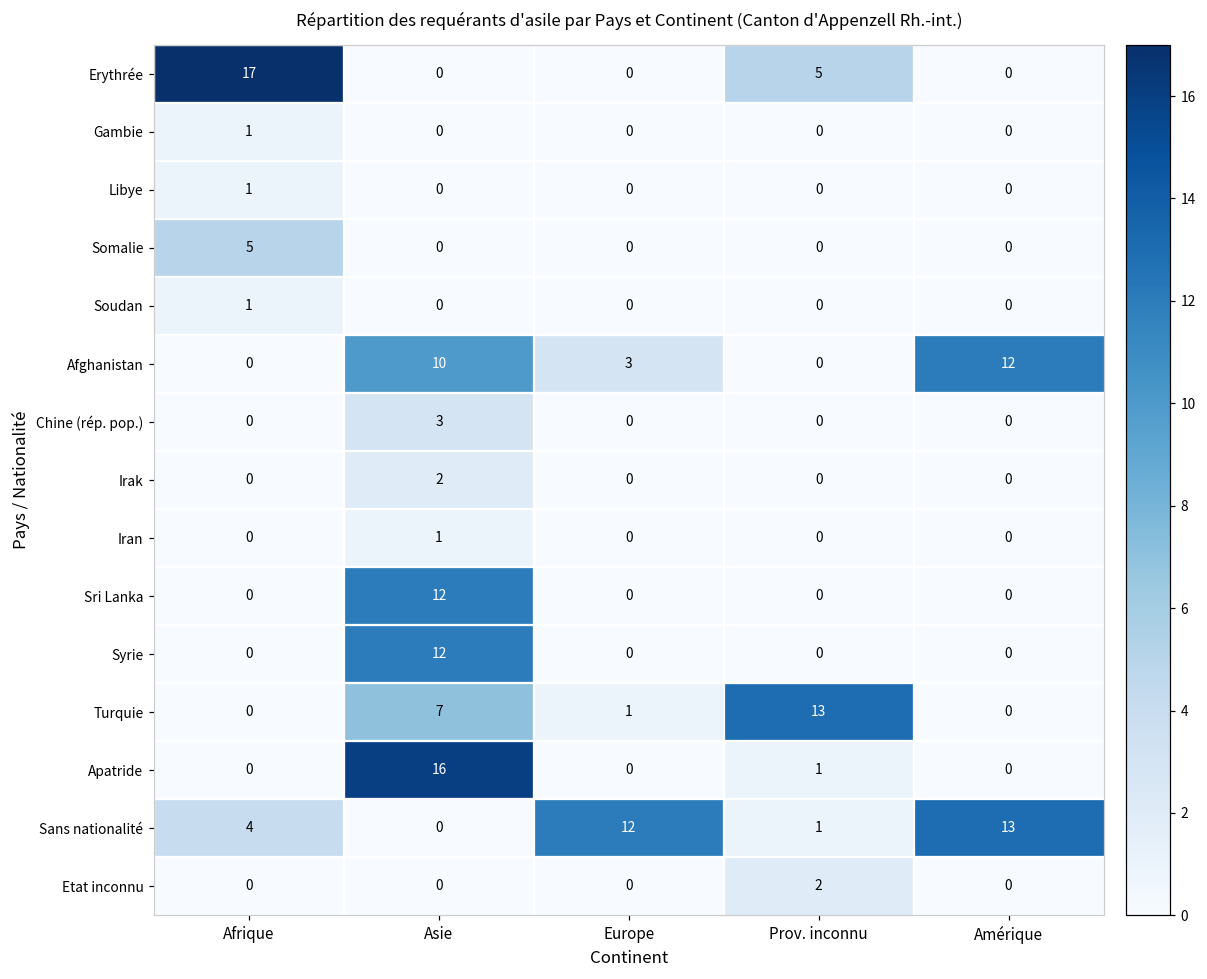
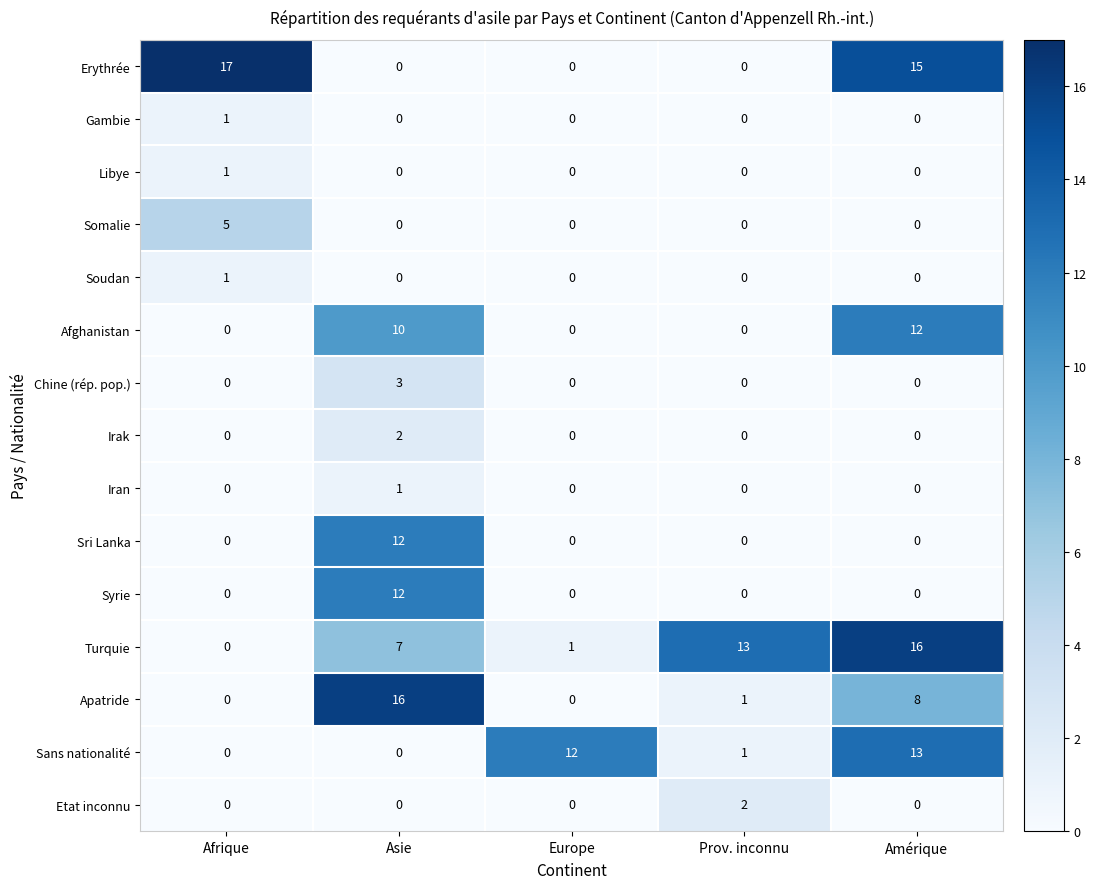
Erythrée, Prov. inconnu: 5 -> 0
Erythrée, Amérique: 0 -> 15
Afghanistan, Europe: 3 -> 0
Turquie, Amérique: 0 -> 16
Apatride, Amérique: 0 -> 8
Sans nationalité, Afrique: 4 -> 0
